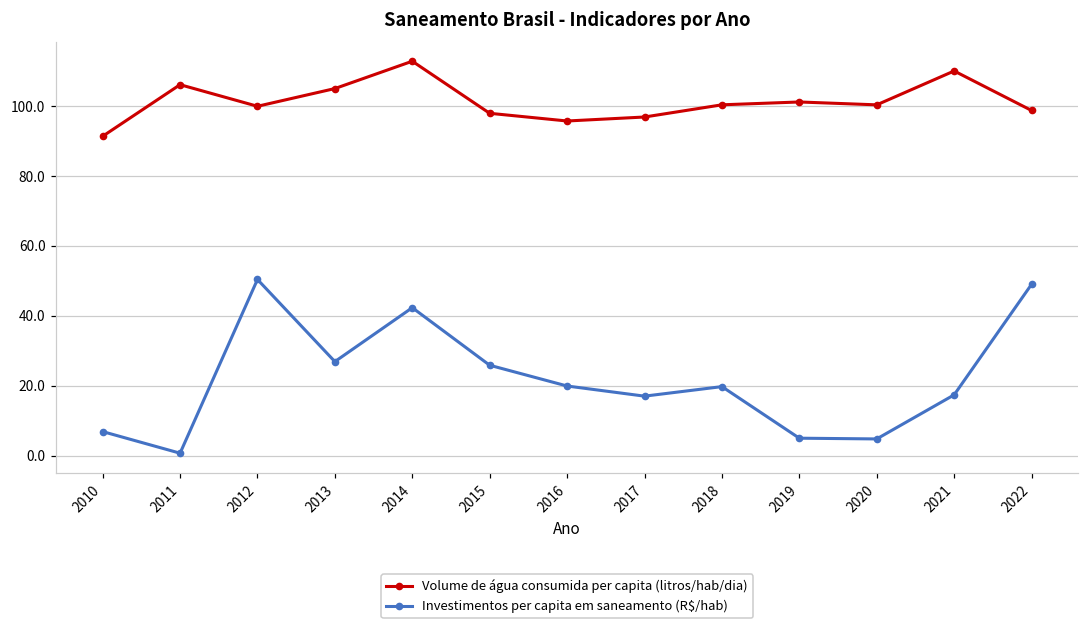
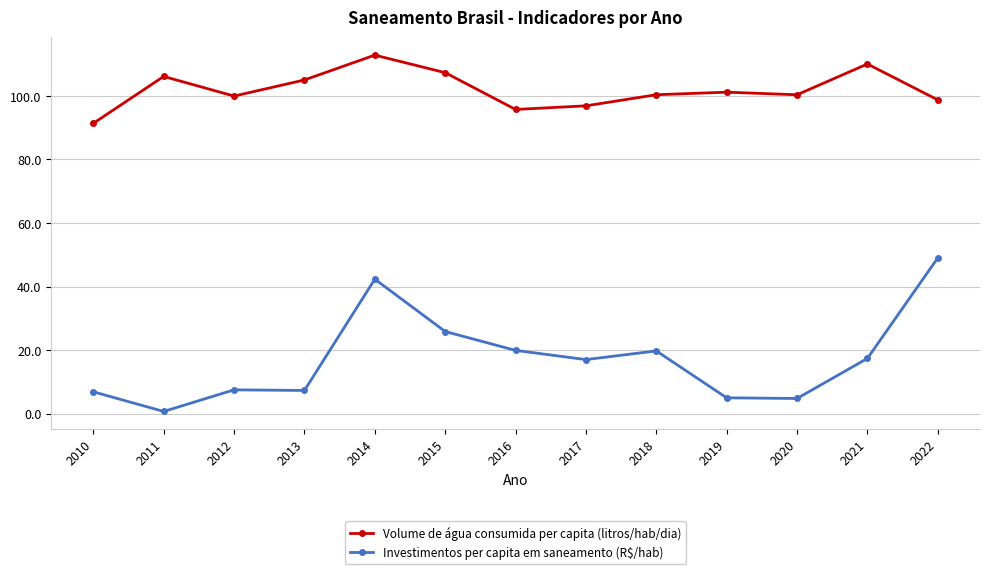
Investimentos per capita em saneamento (R$/hab), 2012: 50 -> 8
Investimentos per capita em saneamento (R$/hab), 2013: 27 -> 7
Volume de água consumida per capita (litros/hab/dia), 2015: 98 -> 107
